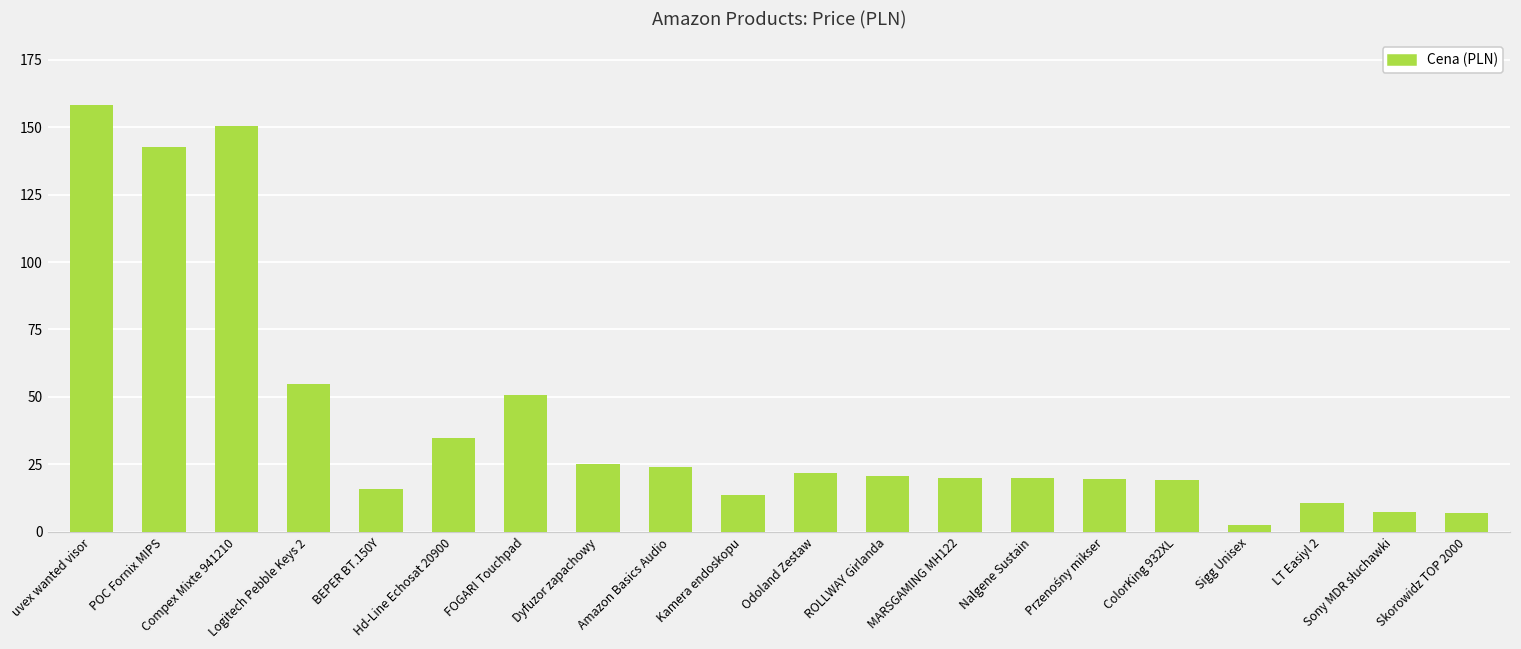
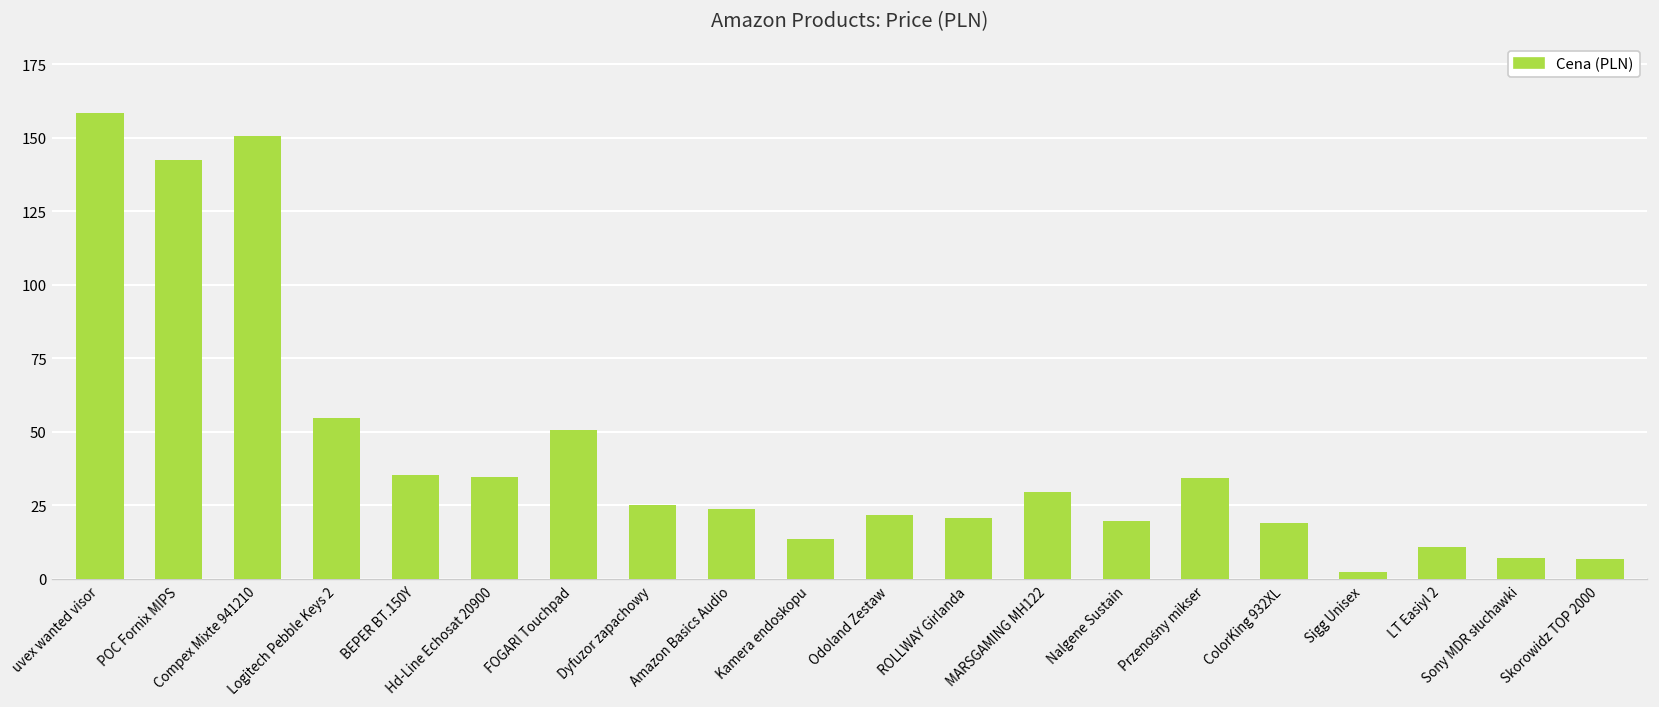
BEPER BT.150Y: 16 -> 35
MARSGAMING MH122: 20 -> 29
Przenośny mikser: 20 -> 34
